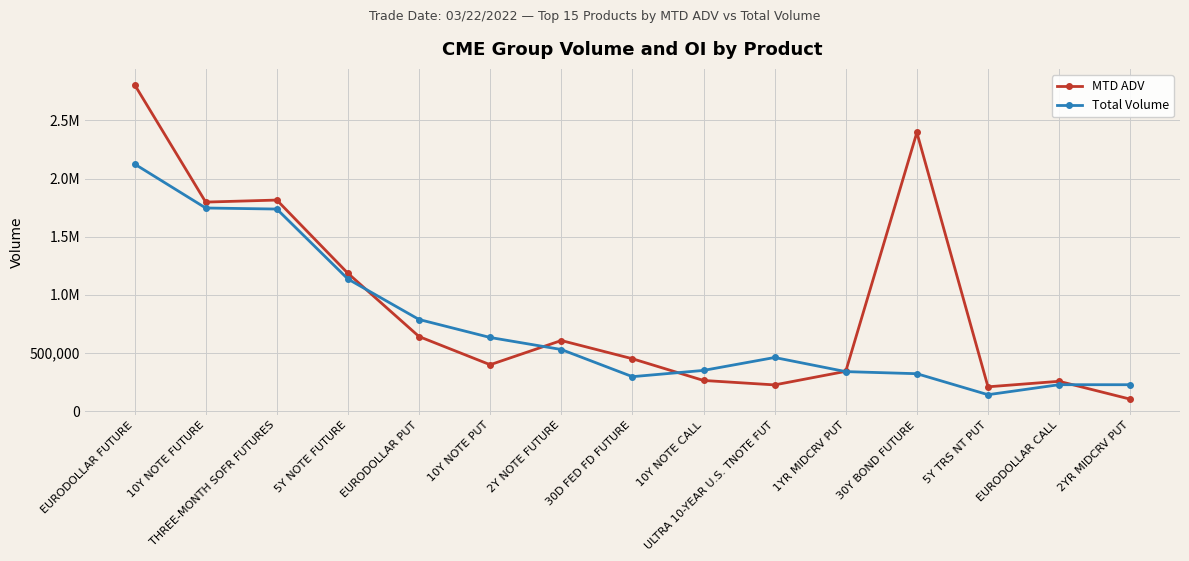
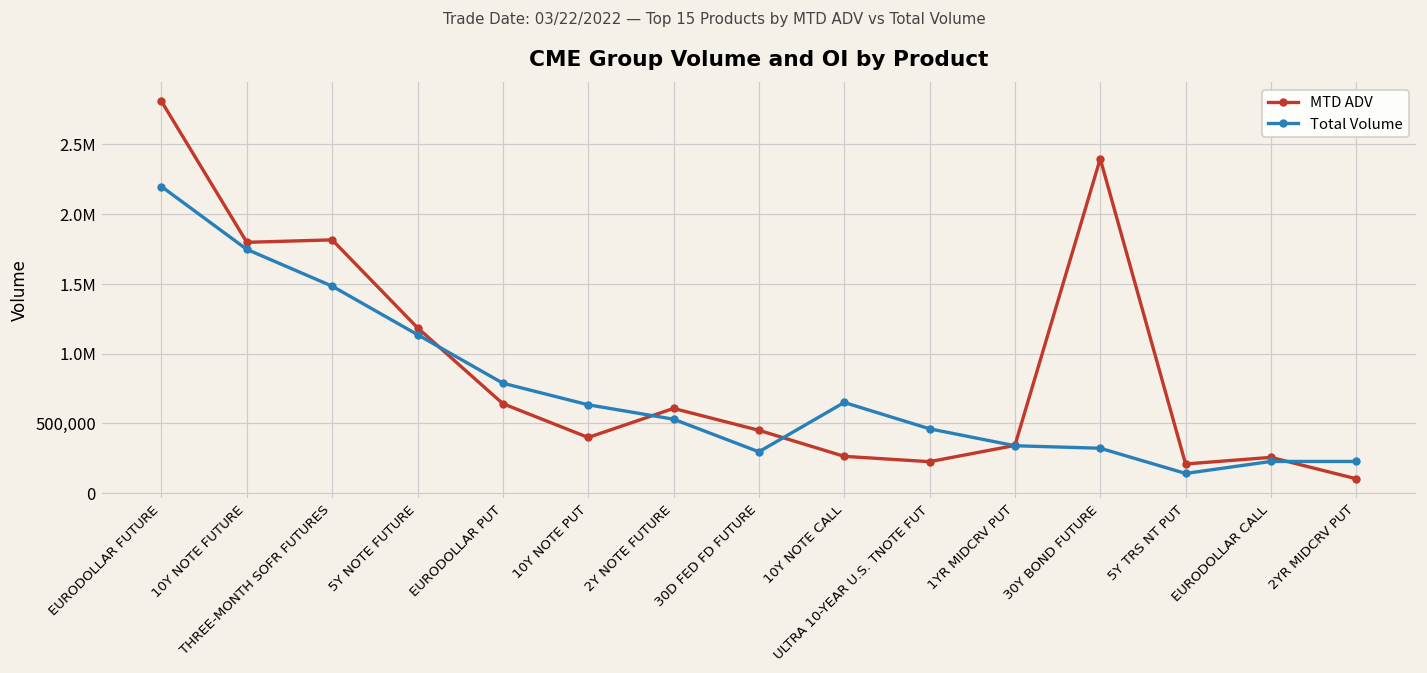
Total Volume, EURODOLLAR FUTURE: 2,130,000 -> 2,200,000
Total Volume, THREE-MONTH SOFR FUTURES: 1,740,000 -> 1,480,000
Total Volume, 10Y NOTE CALL: 350,000 -> 650,000
